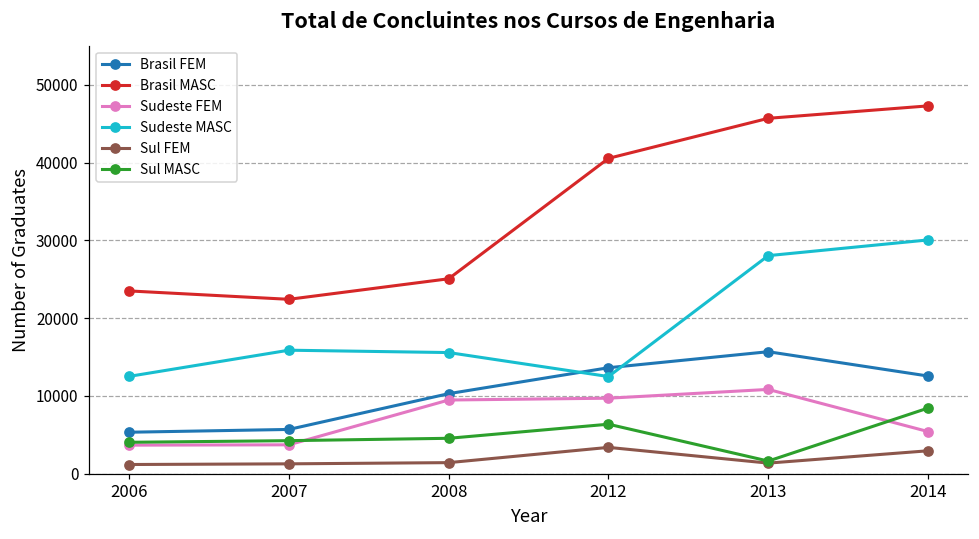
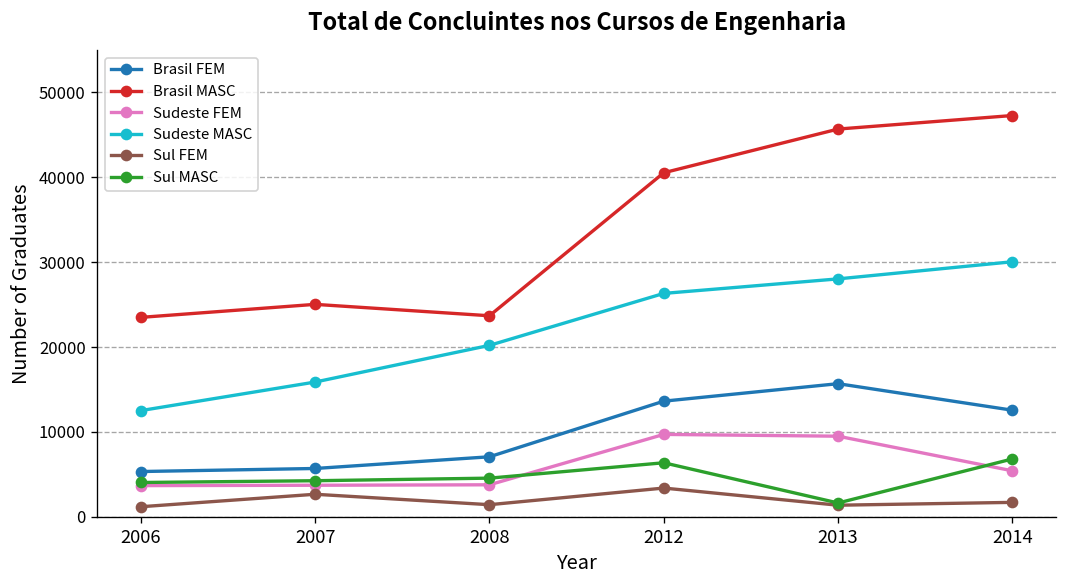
Brasil MASC, 2007: 22000 -> 25000
Sul FEM, 2007: 1000 -> 3000
Brasil FEM, 2008: 10000 -> 7000
Brasil MASC, 2008: 25000 -> 24000
Sudeste FEM, 2008: 9000 -> 4000
Sudeste MASC, 2008: 16000 -> 20000
Sudeste MASC, 2012: 12000 -> 26000
Sudeste FEM, 2013: 11000 -> 10000
Sul FEM, 2014: 3000 -> 2000
Sul MASC, 2014: 8000 -> 7000
